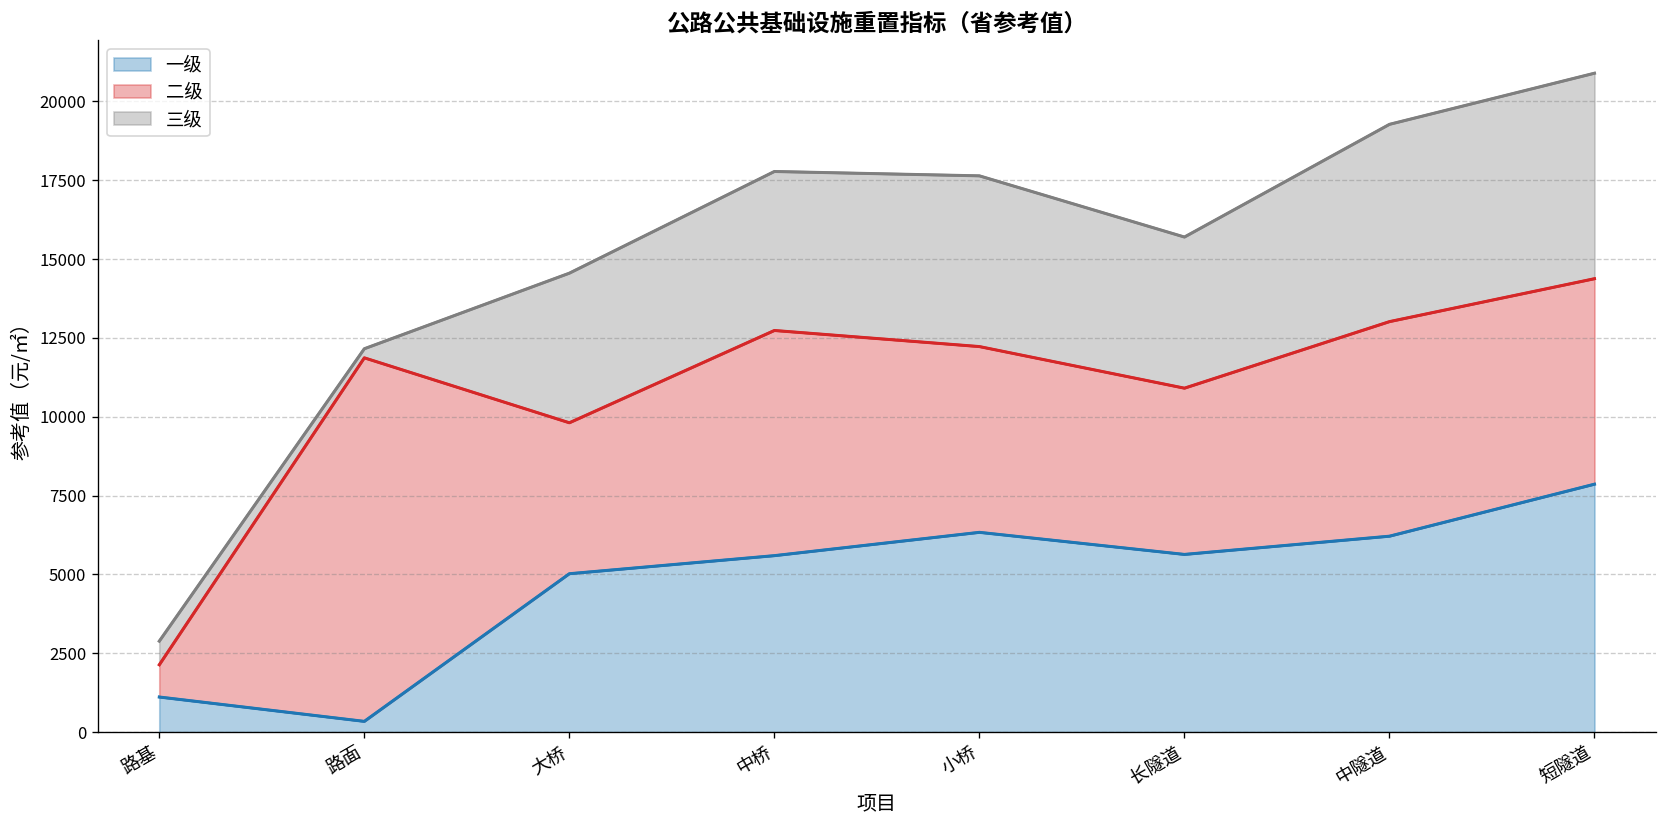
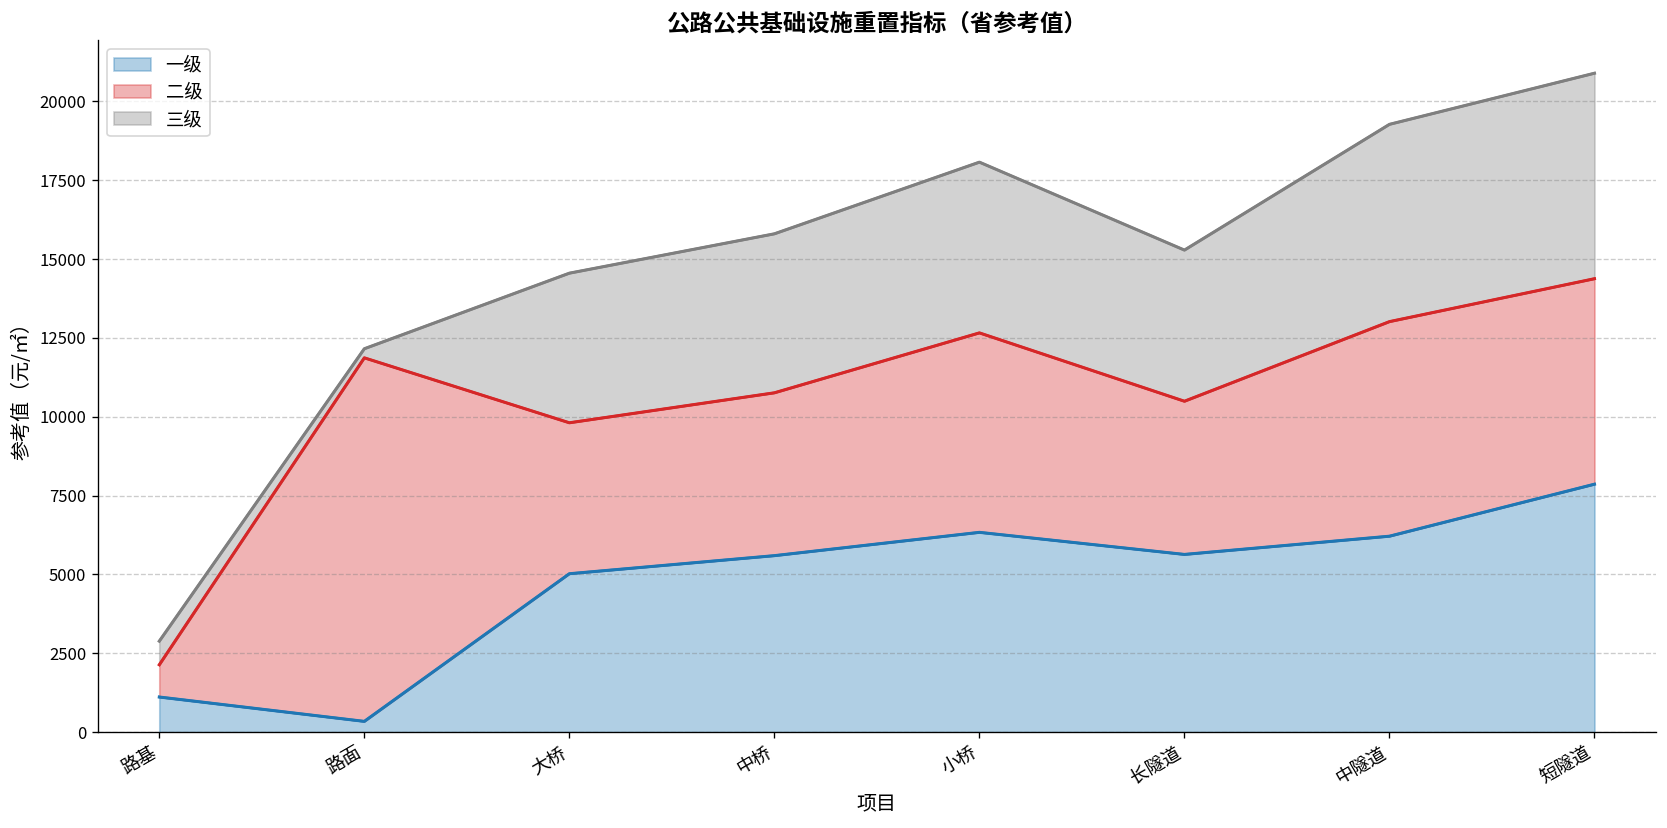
二级, 中桥: 7100 -> 5200
二级, 小桥: 5900 -> 6300
二级, 长隧道: 5300 -> 4900
